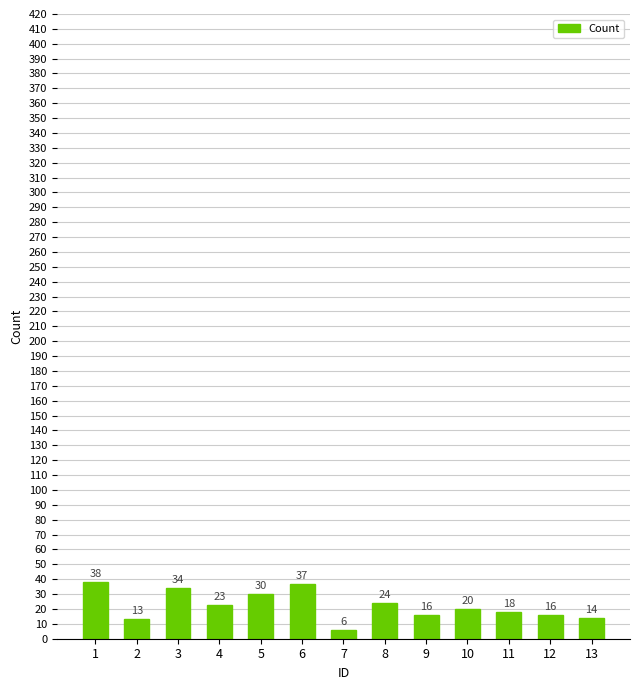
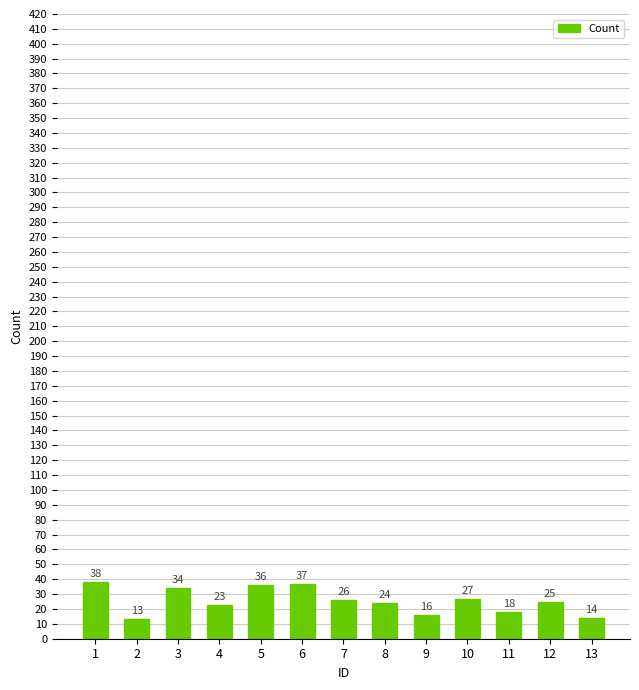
5: 30 -> 36
7: 6 -> 26
10: 20 -> 27
12: 16 -> 25
